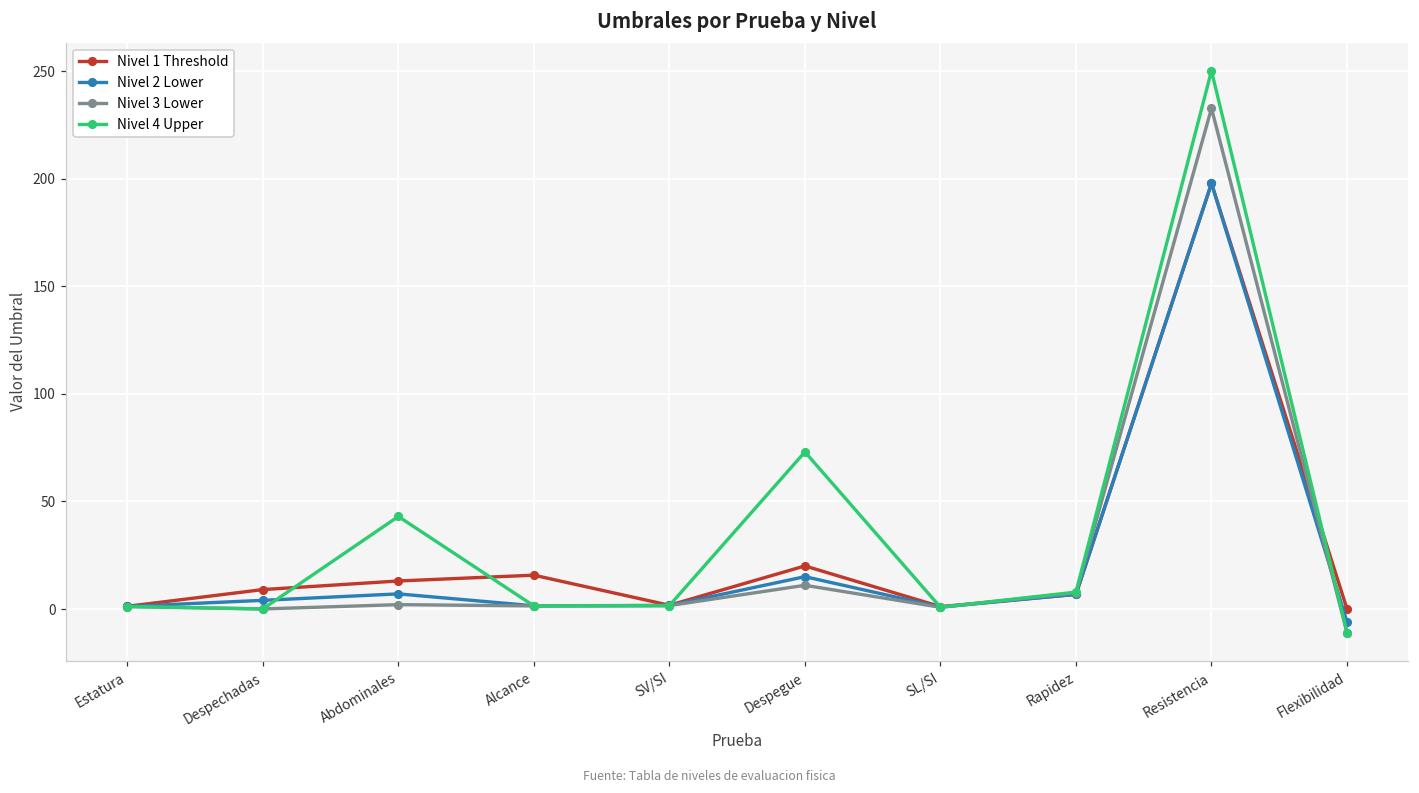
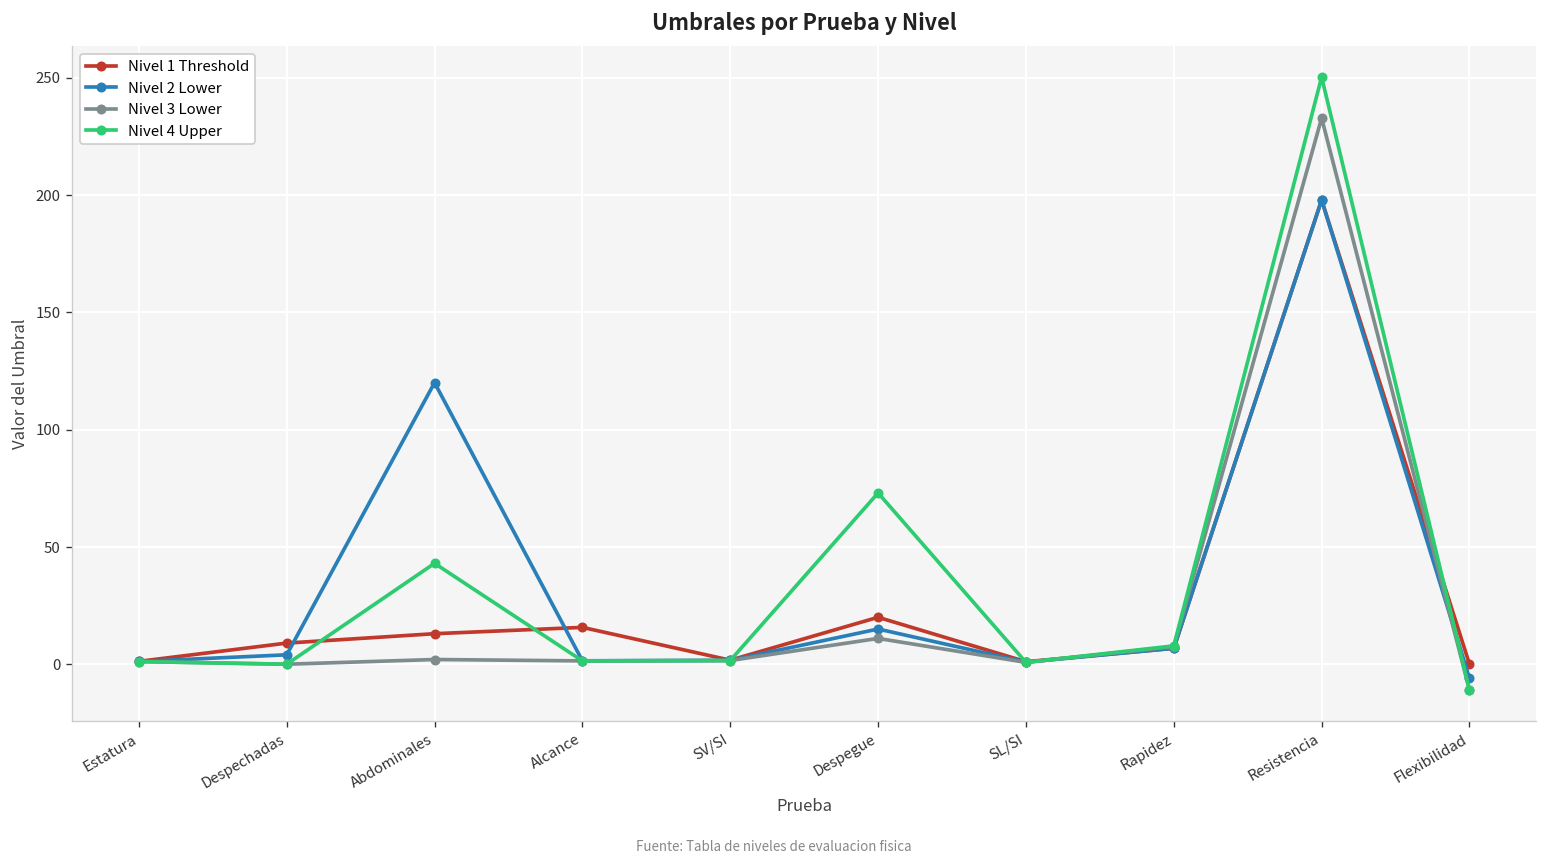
Nivel 2 Lower, Abdominales: 7 -> 120
